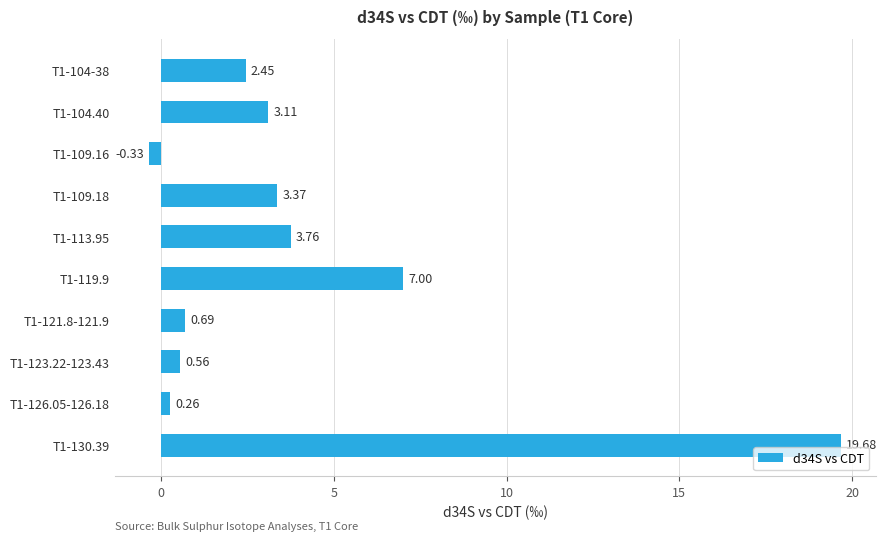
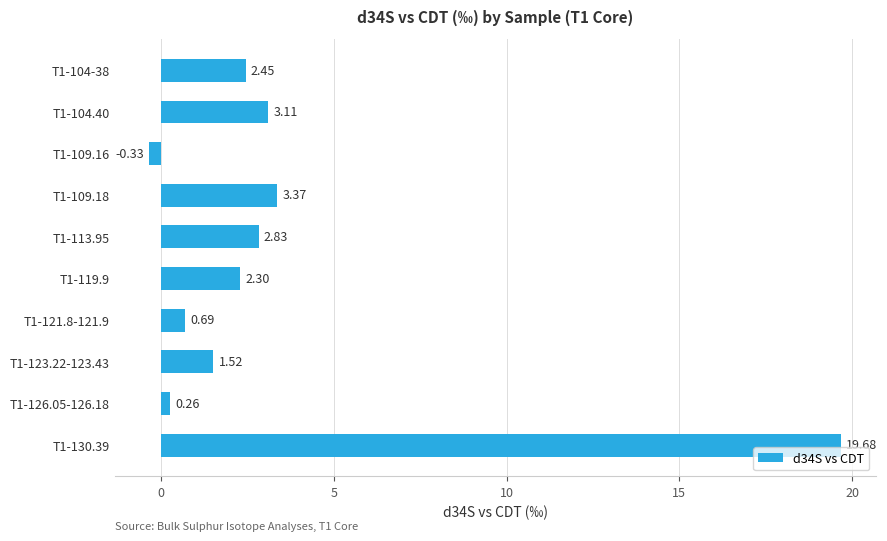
T1-113.95: 3.76 -> 2.83
T1-119.9: 7.00 -> 2.30
T1-123.22-123.43: 0.56 -> 1.52
